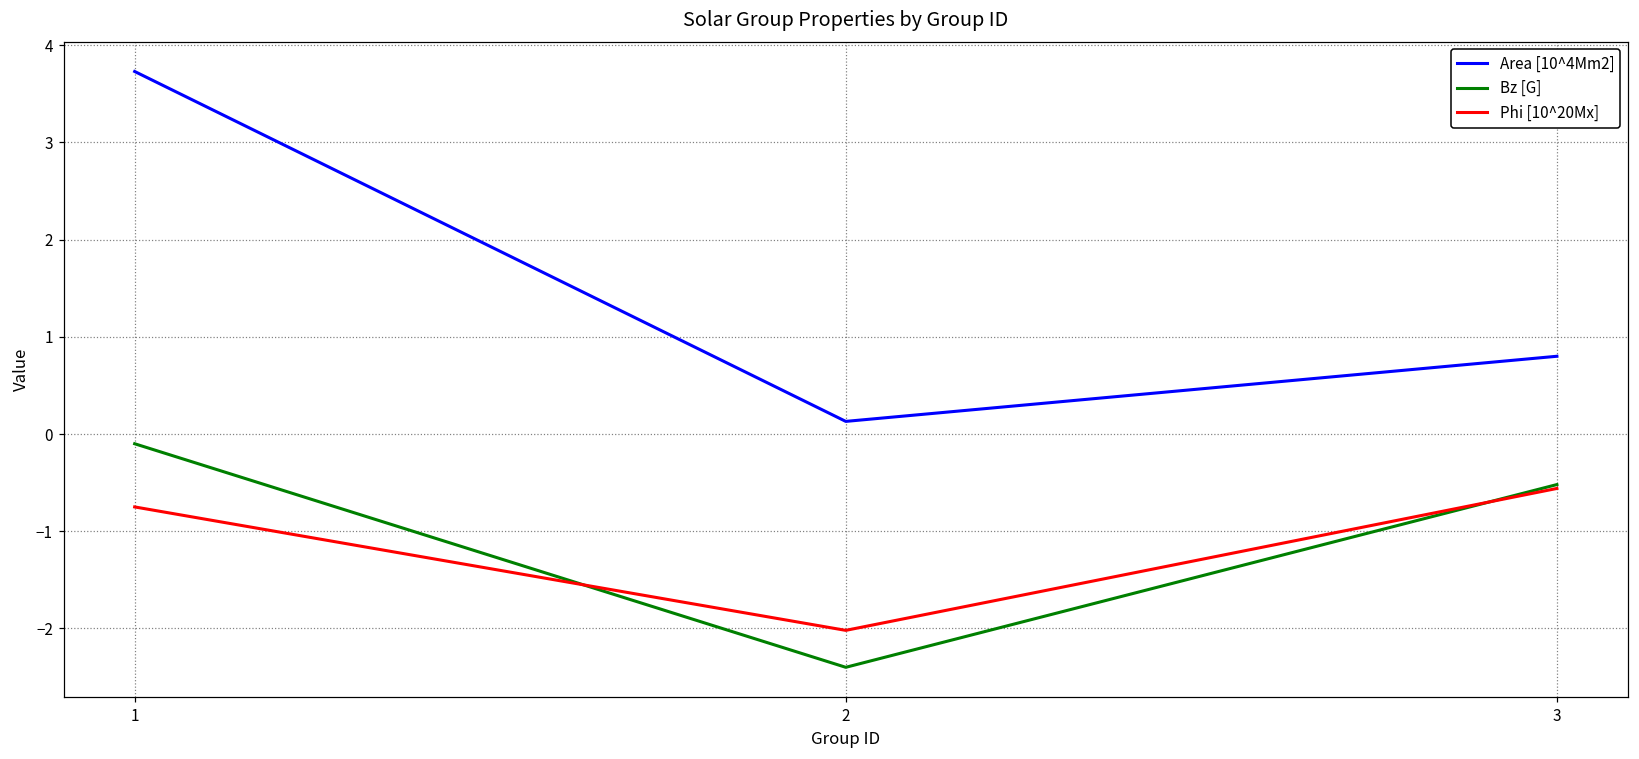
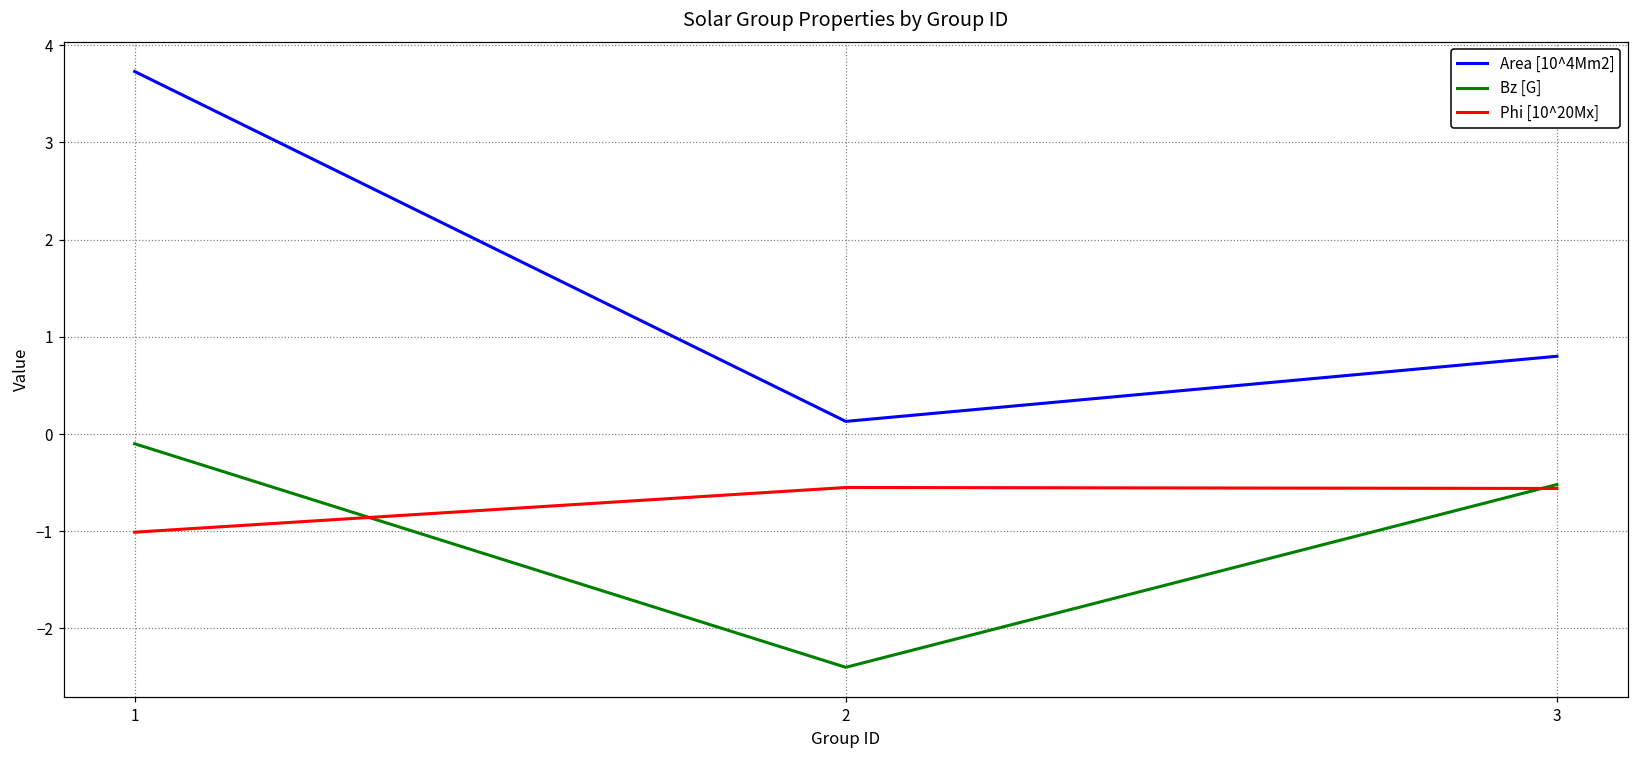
Phi [10^20Mx], 1: -0.8 -> -1.0
Phi [10^20Mx], 2: -2.0 -> -0.6
